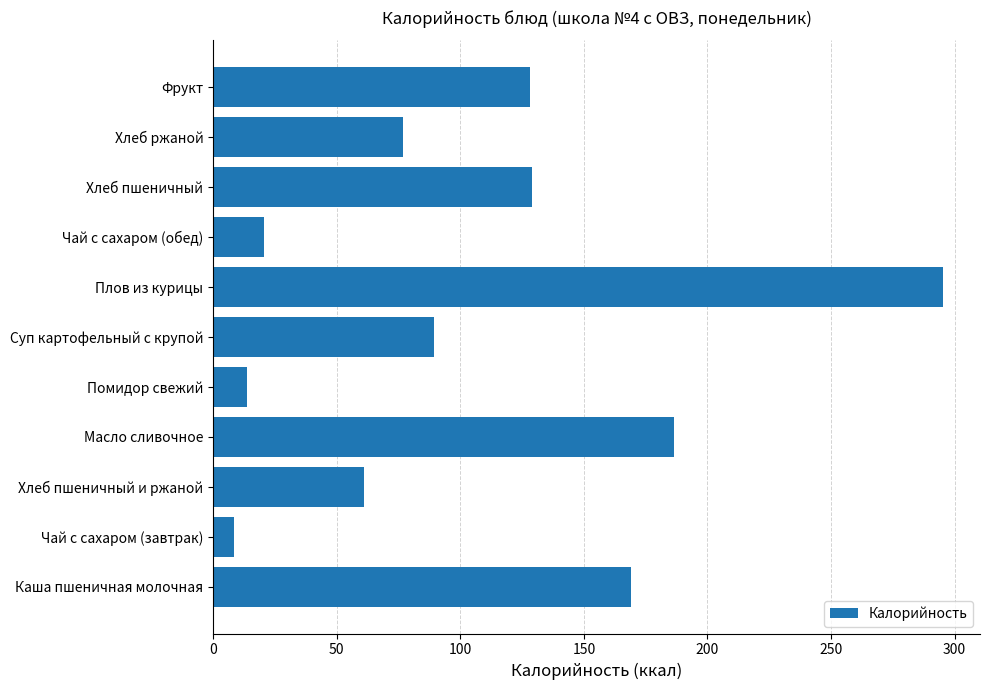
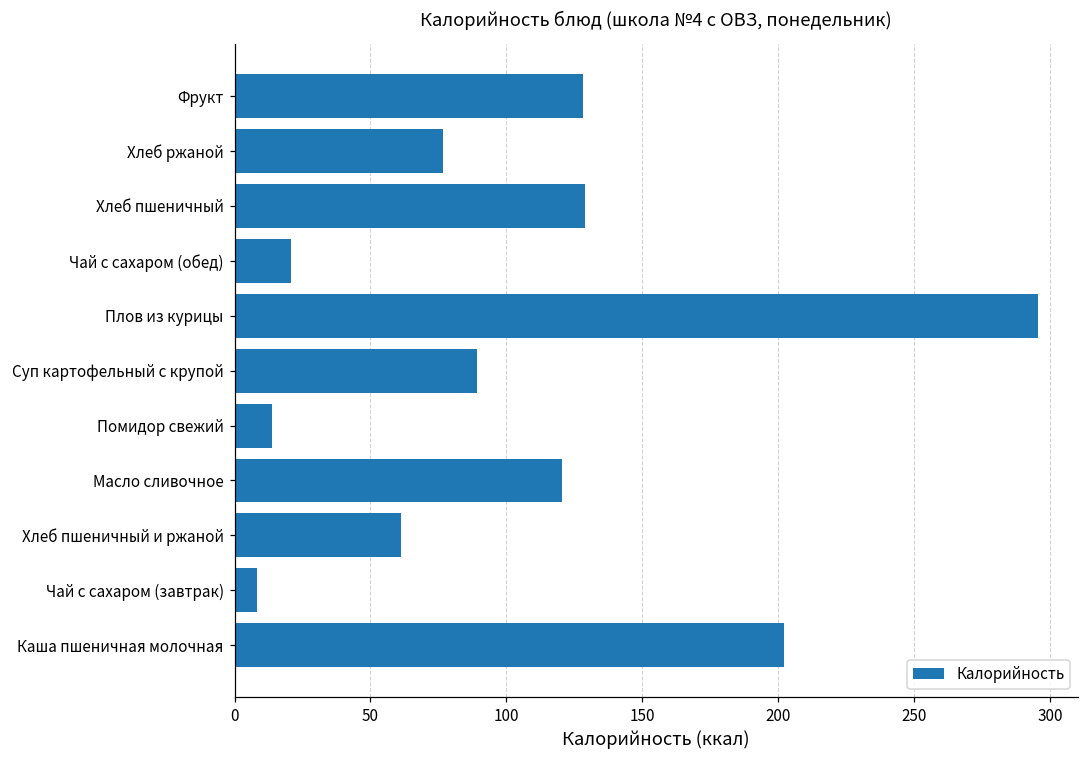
Масло сливочное: 186 -> 120
Каша пшеничная молочная: 169 -> 202
